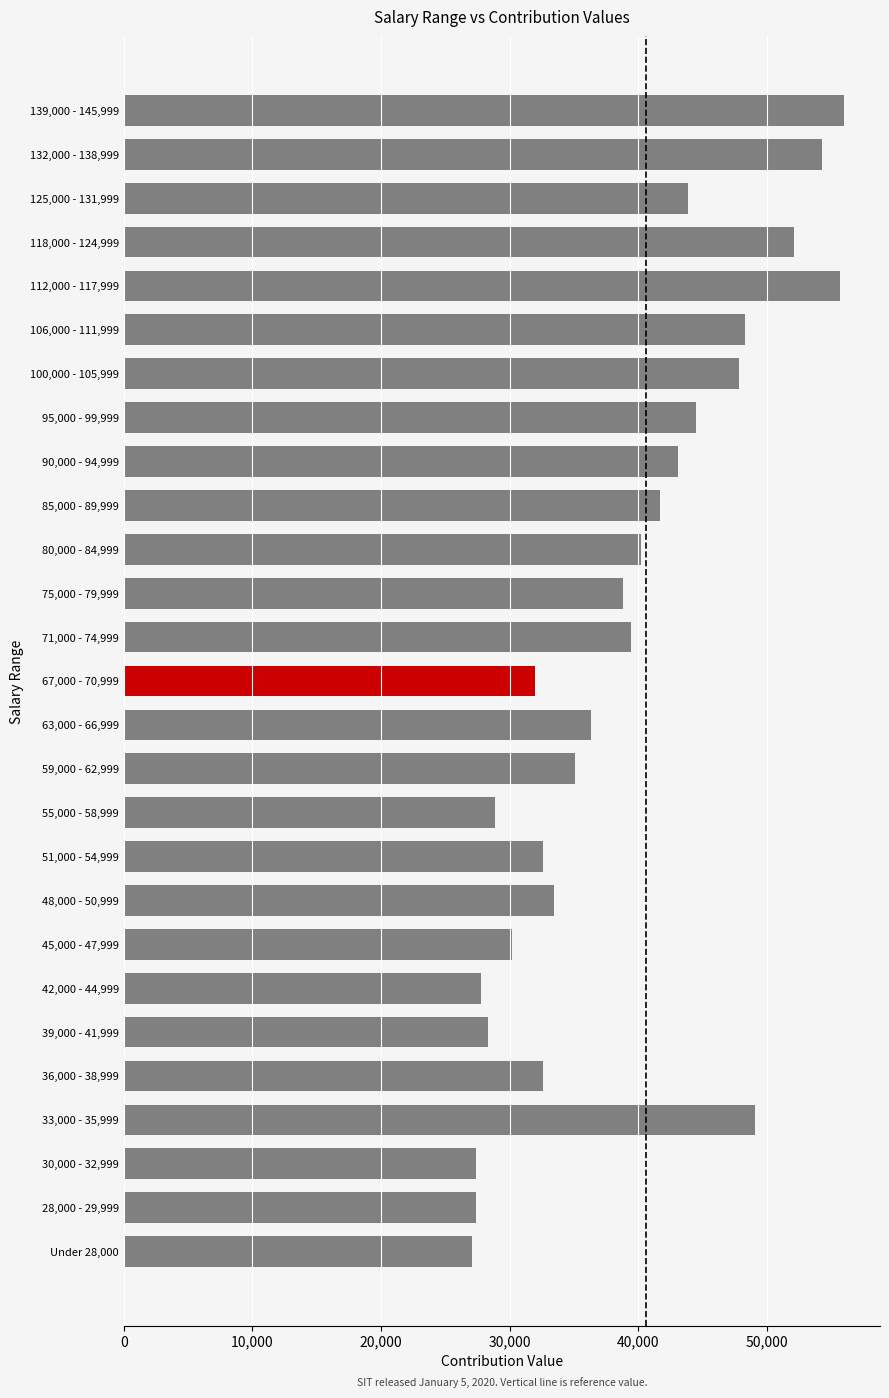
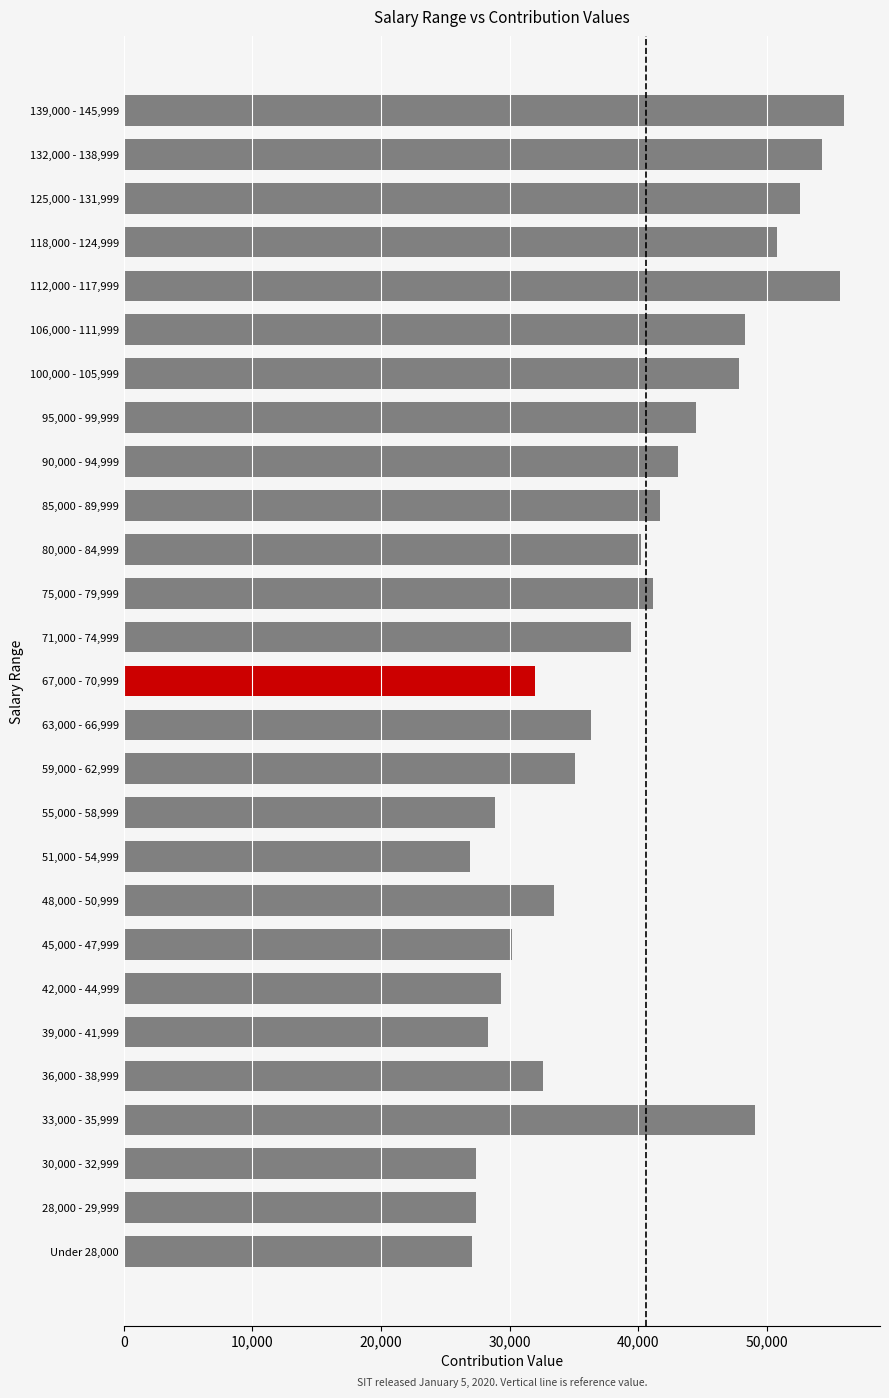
125,000 - 131,999: 43,900 -> 52,600
118,000 - 124,999: 52,100 -> 50,800
75,000 - 79,999: 38,800 -> 41,200
51,000 - 54,999: 32,600 -> 27,000
42,000 - 44,999: 27,700 -> 29,300
